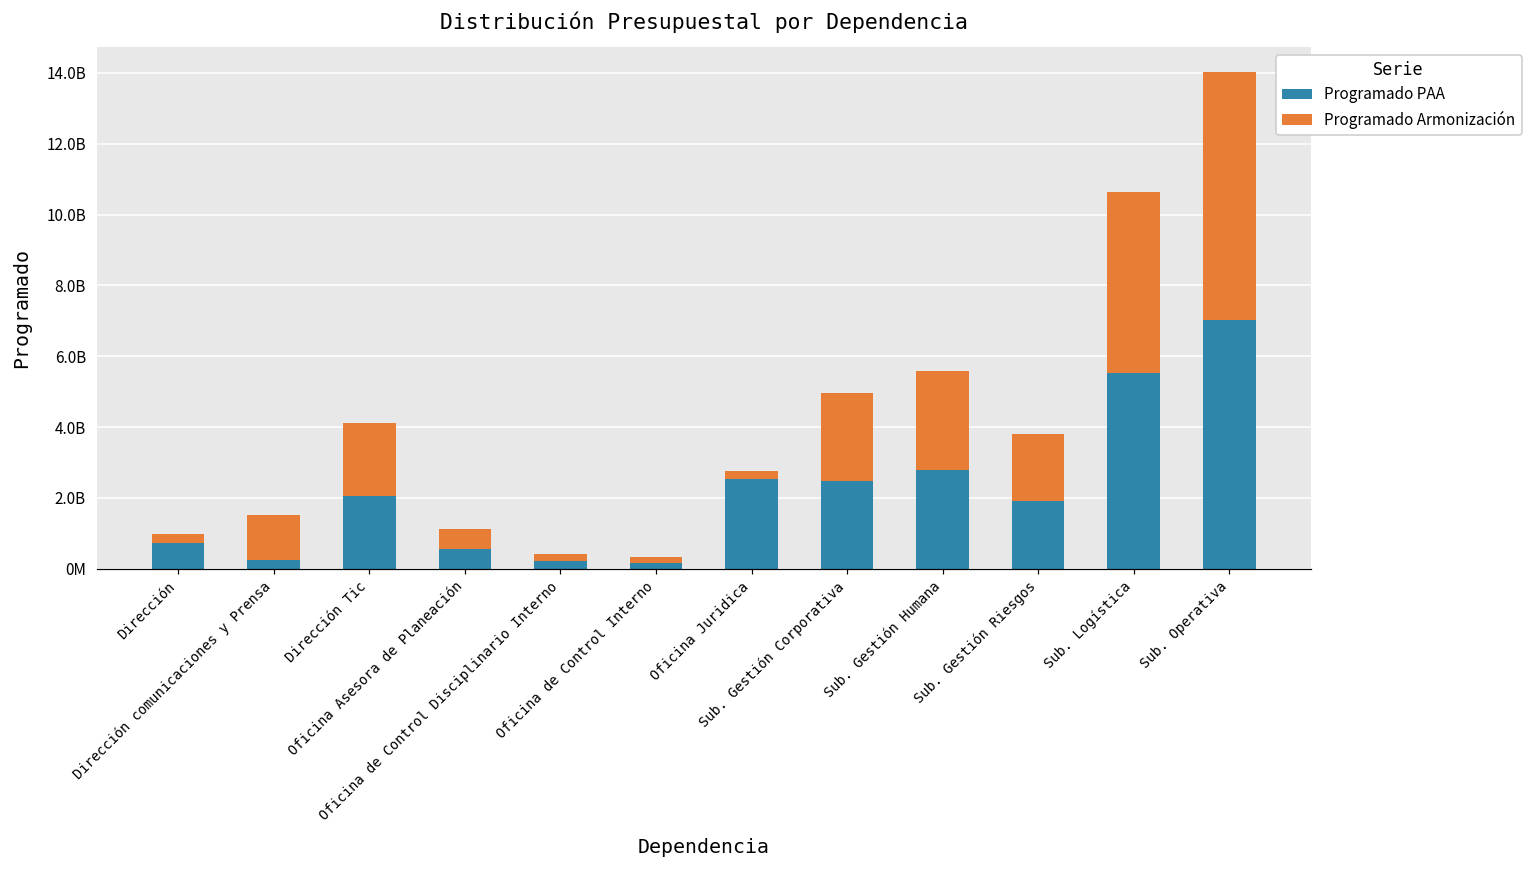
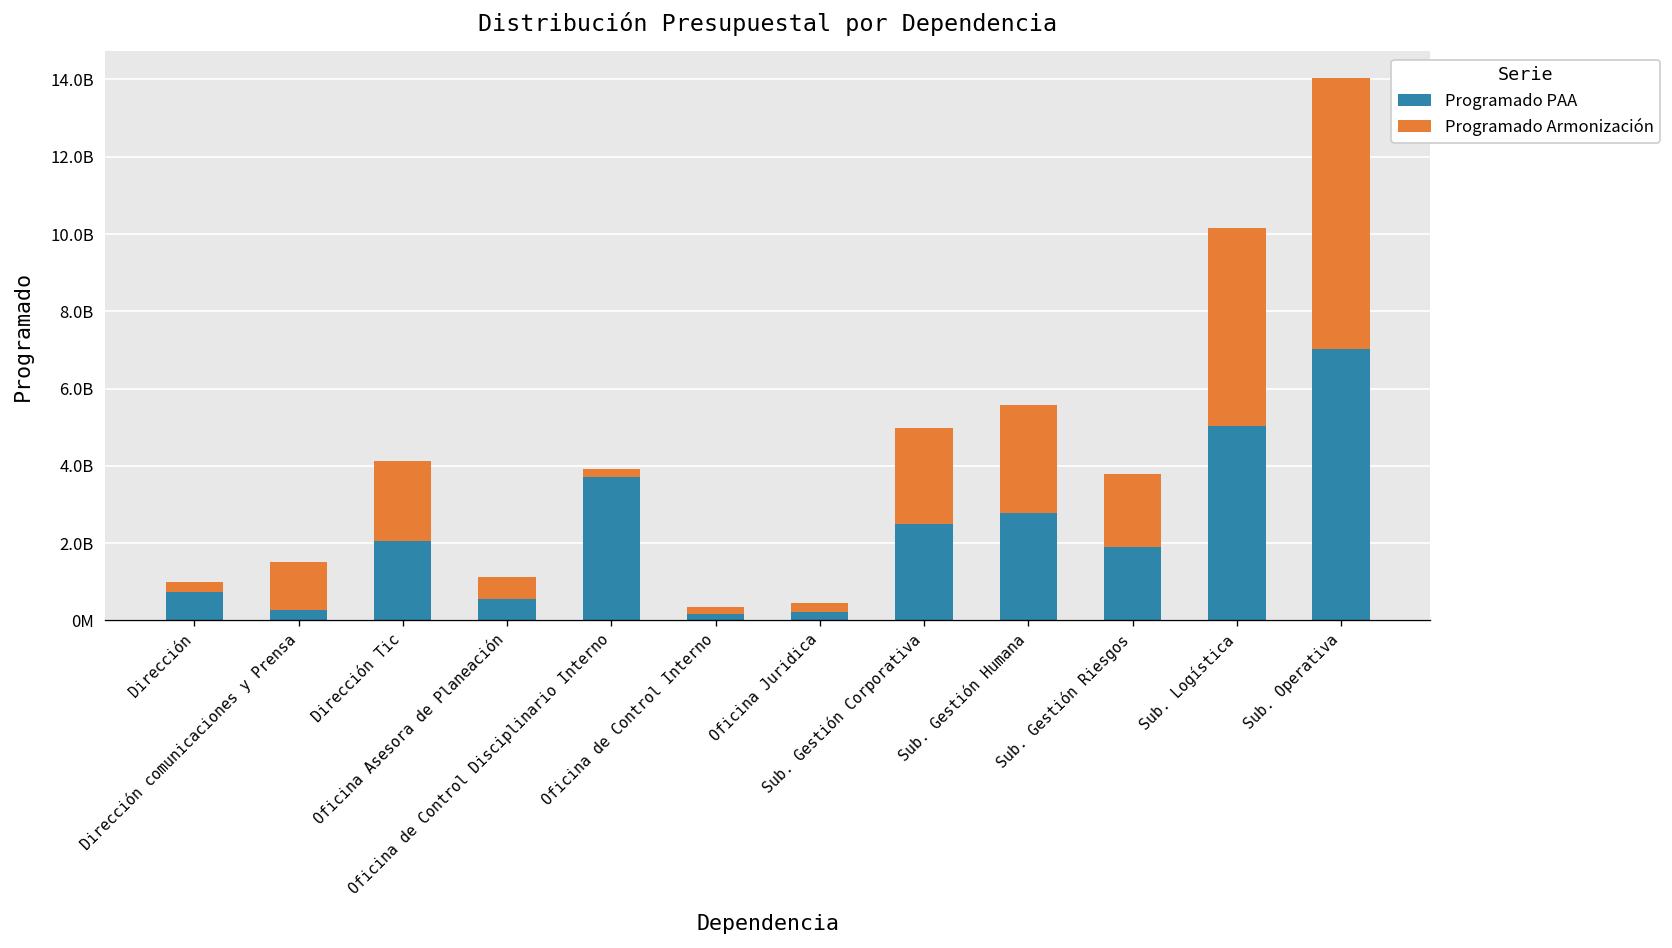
Programado PAA, Oficina de Control Disciplinario Interno: 200000000 -> 3700000000
Programado PAA, Oficina Juridica: 2500000000 -> 200000000
Programado PAA, Sub. Logística: 5500000000 -> 5000000000
